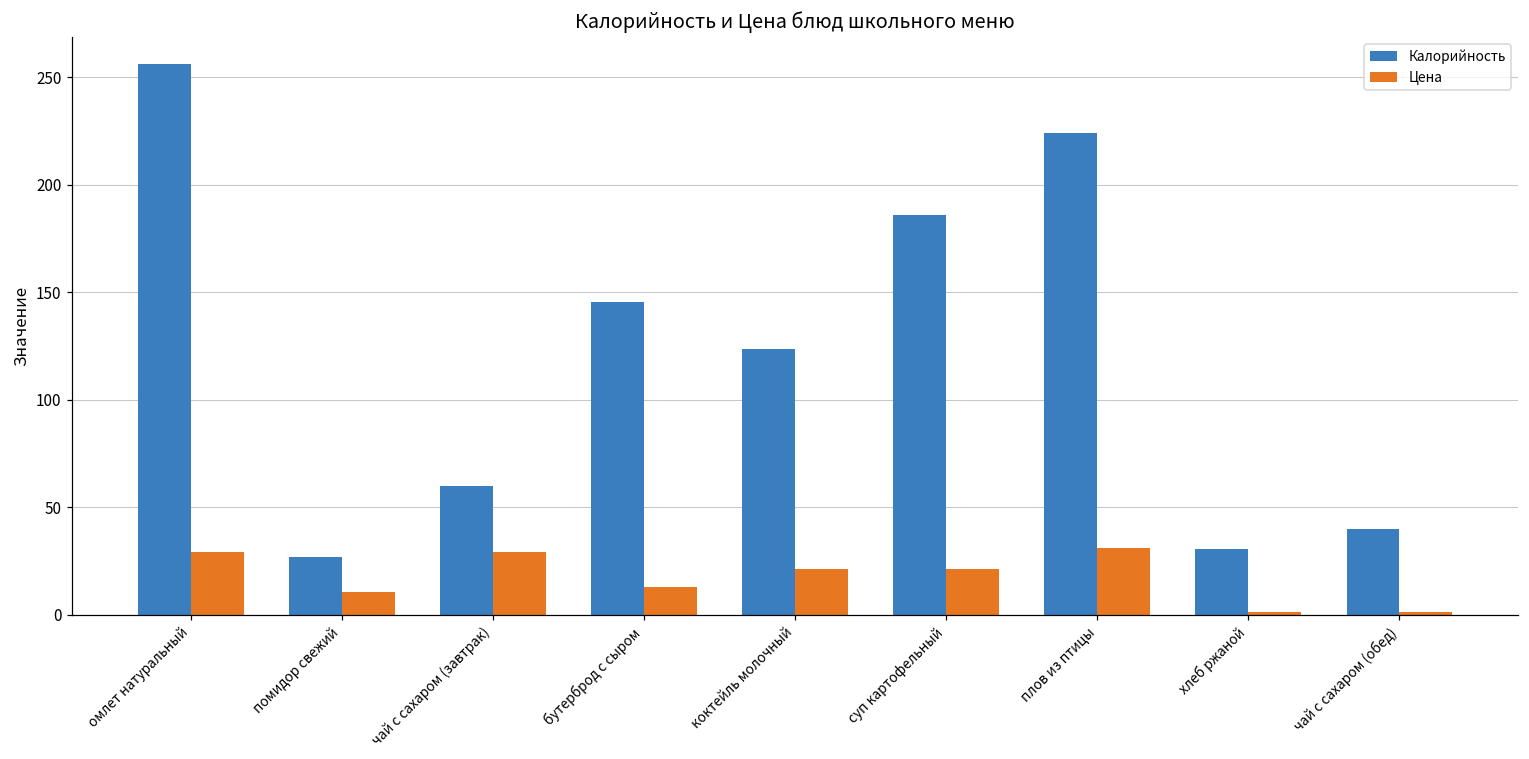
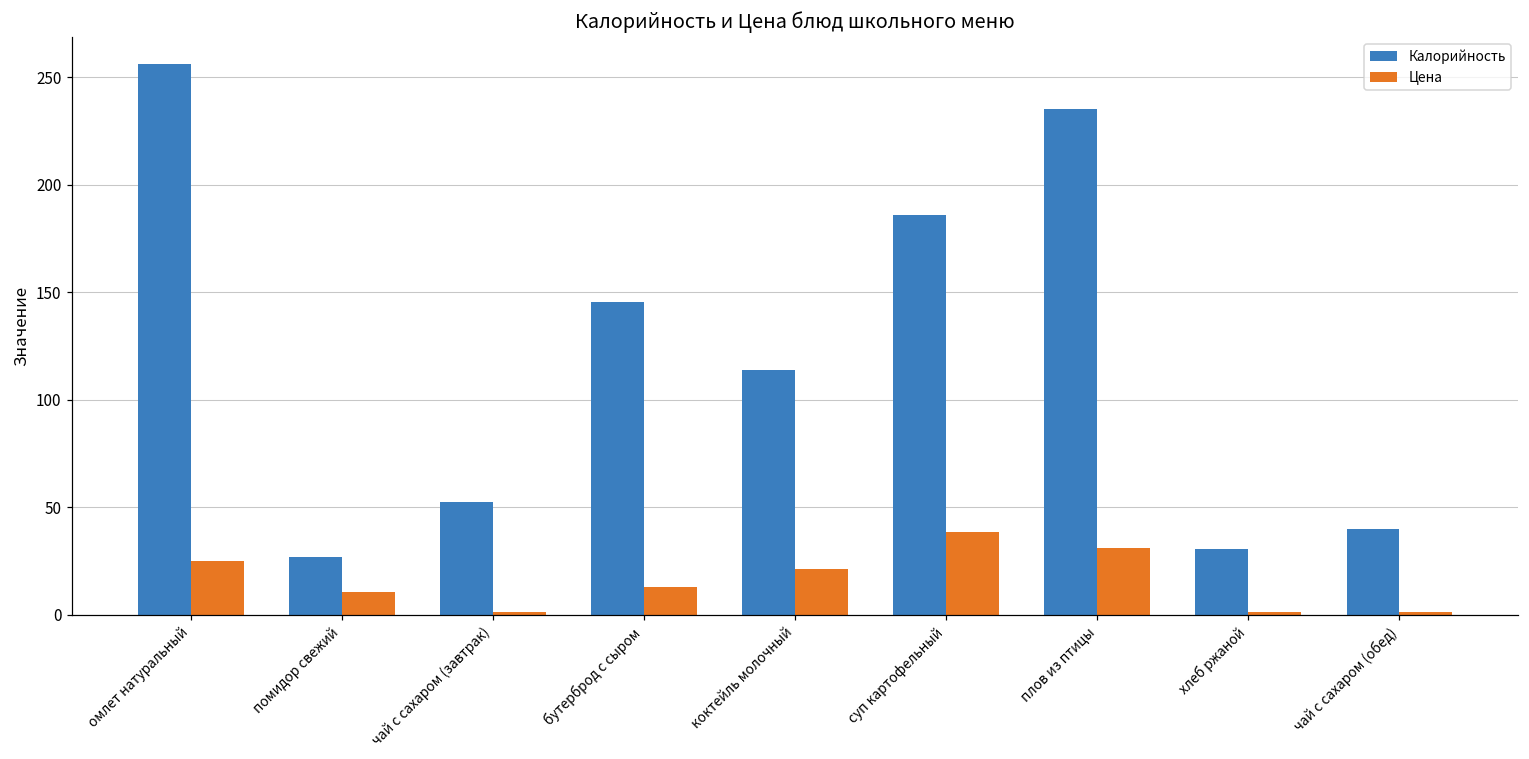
Цена, омлет натуральный: 29 -> 25
Калорийность, чай с сахаром (завтрак): 60 -> 53
Цена, чай с сахаром (завтрак): 29 -> 1
Калорийность, коктейль молочный: 123 -> 114
Цена, суп картофельный: 21 -> 39
Калорийность, плов из птицы: 224 -> 235
